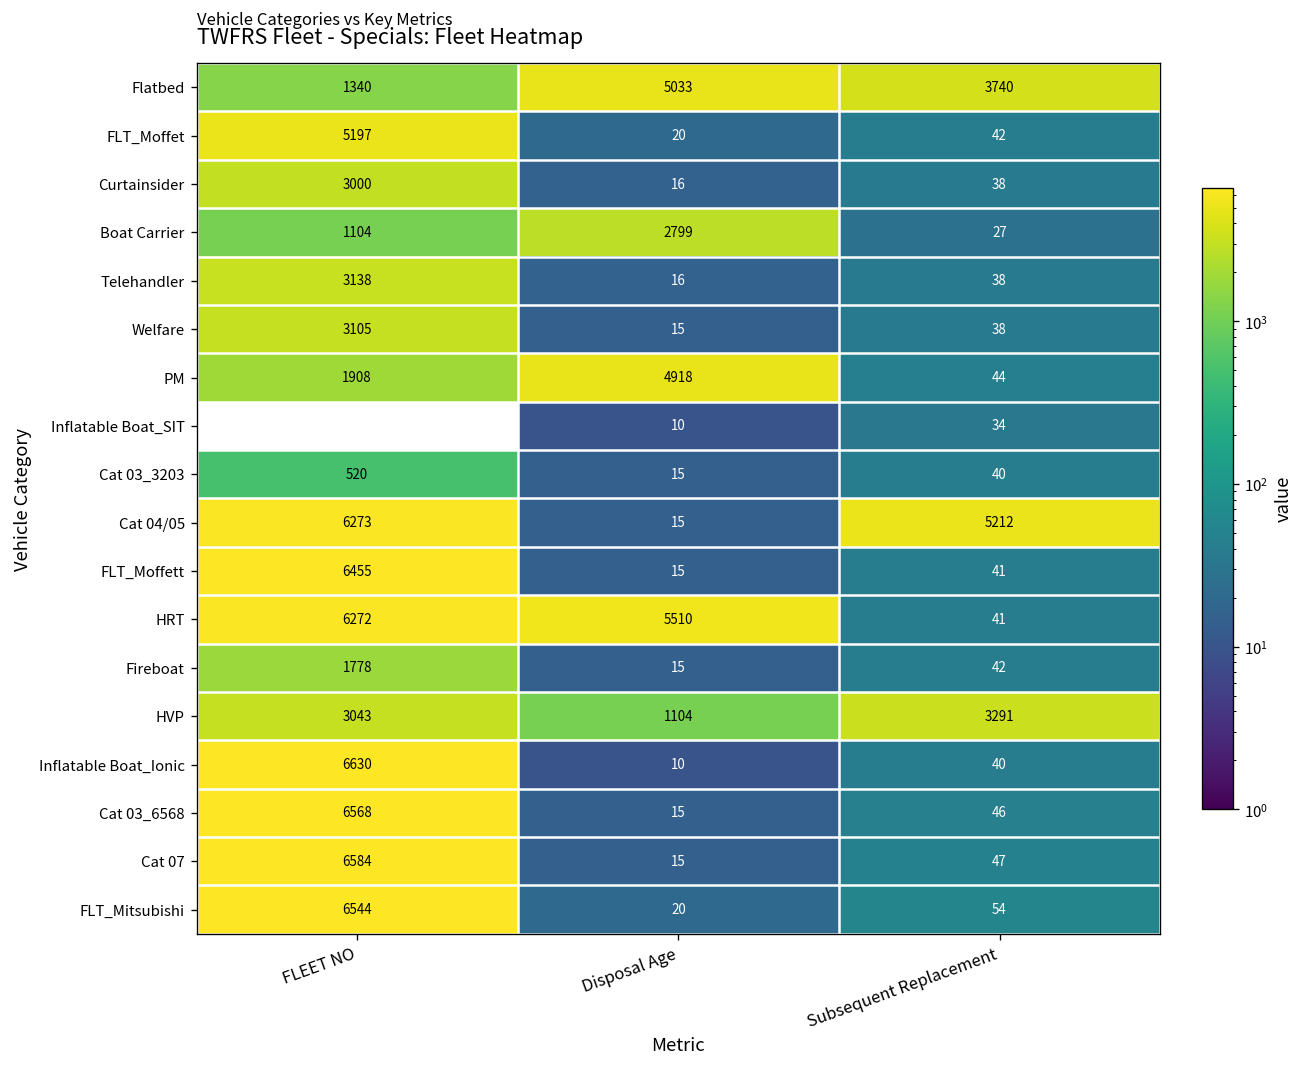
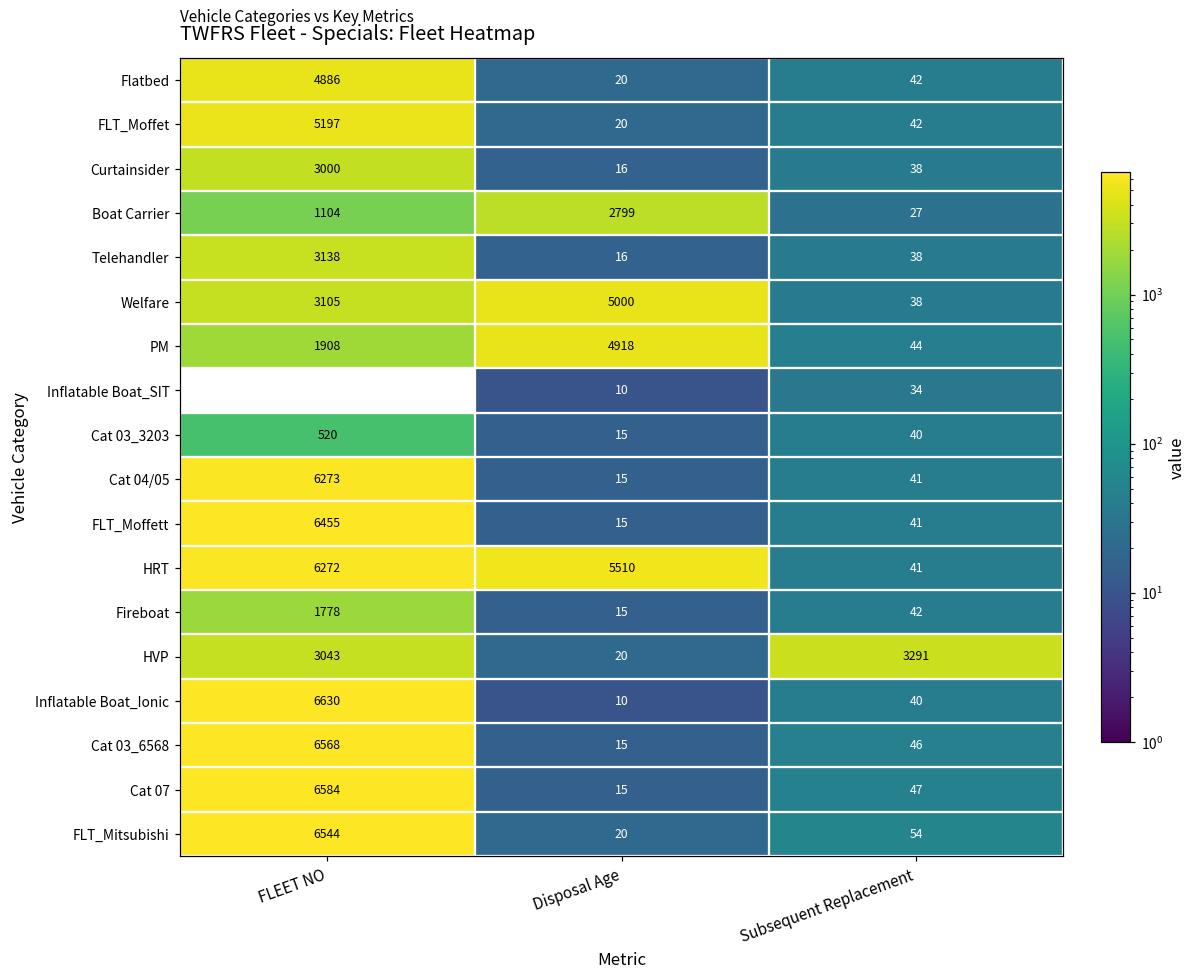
Flatbed, FLEET NO: 1340 -> 4886
Flatbed, Disposal Age: 5033 -> 20
Flatbed, Subsequent Replacement: 3740 -> 42
Welfare, Disposal Age: 15 -> 5000
Cat 04/05, Subsequent Replacement: 5212 -> 41
HVP, Disposal Age: 1104 -> 20
